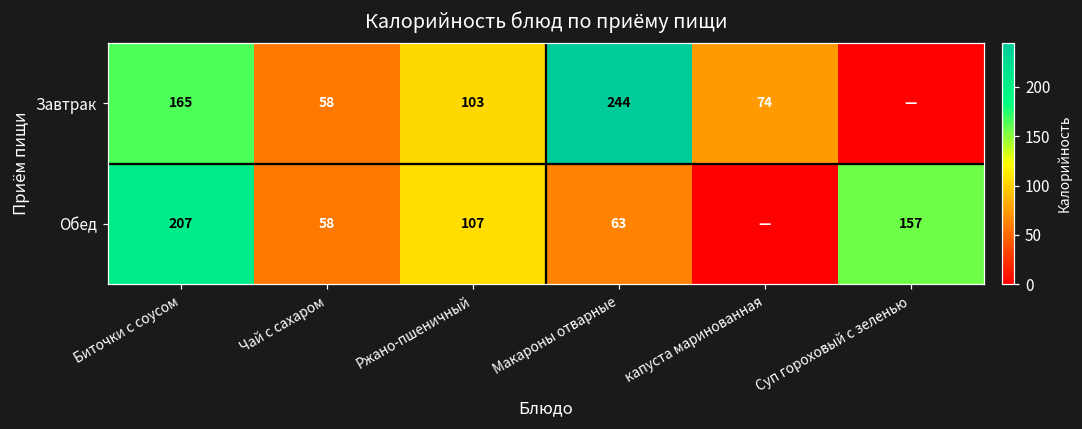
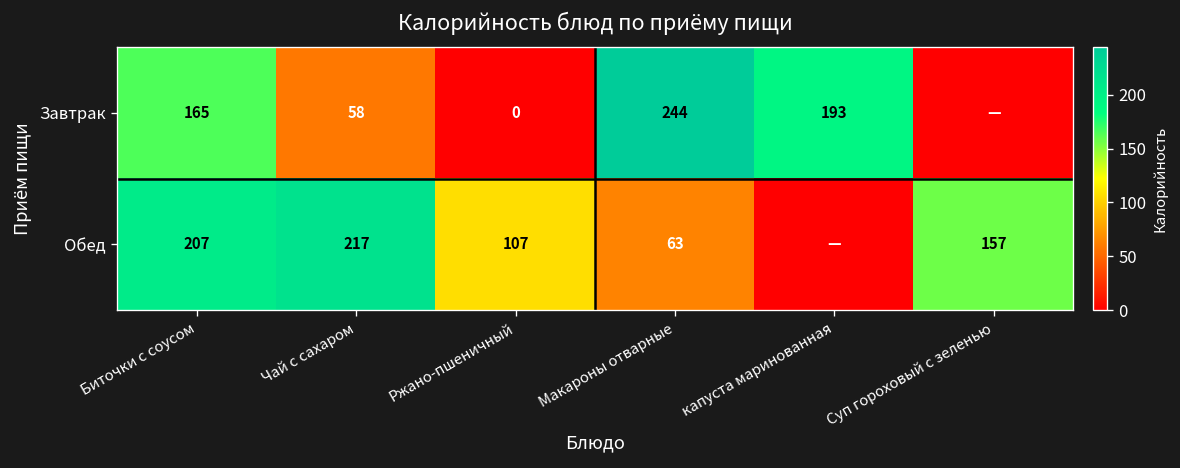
Завтрак, Ржано-пшеничный: 103 -> 0
Завтрак, капуста маринованная: 74 -> 193
Обед, Чай с сахаром: 58 -> 217
